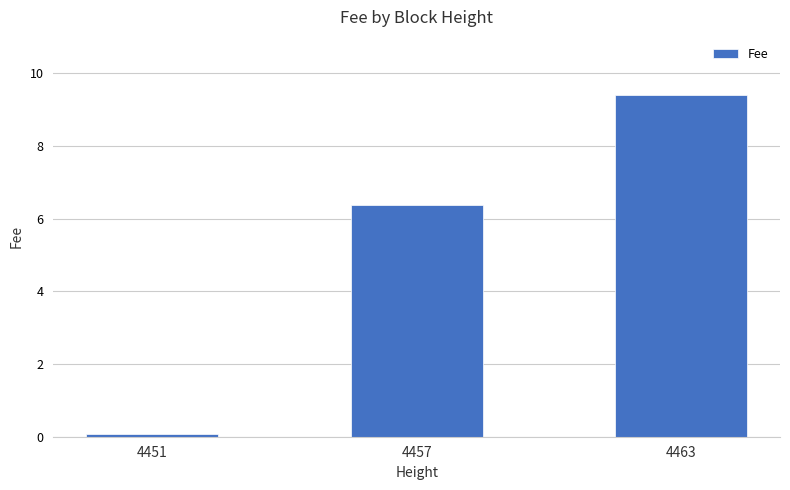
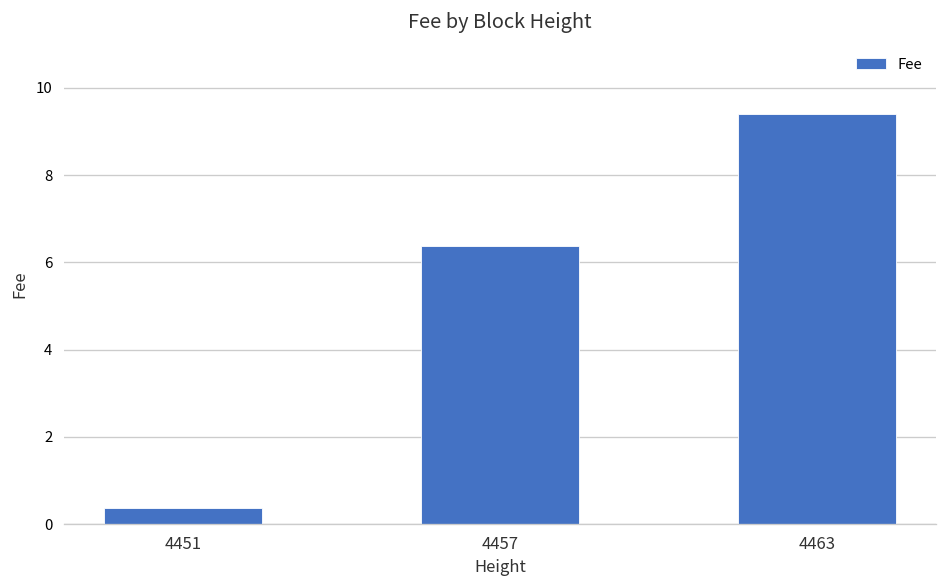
4451: 0.1 -> 0.4
